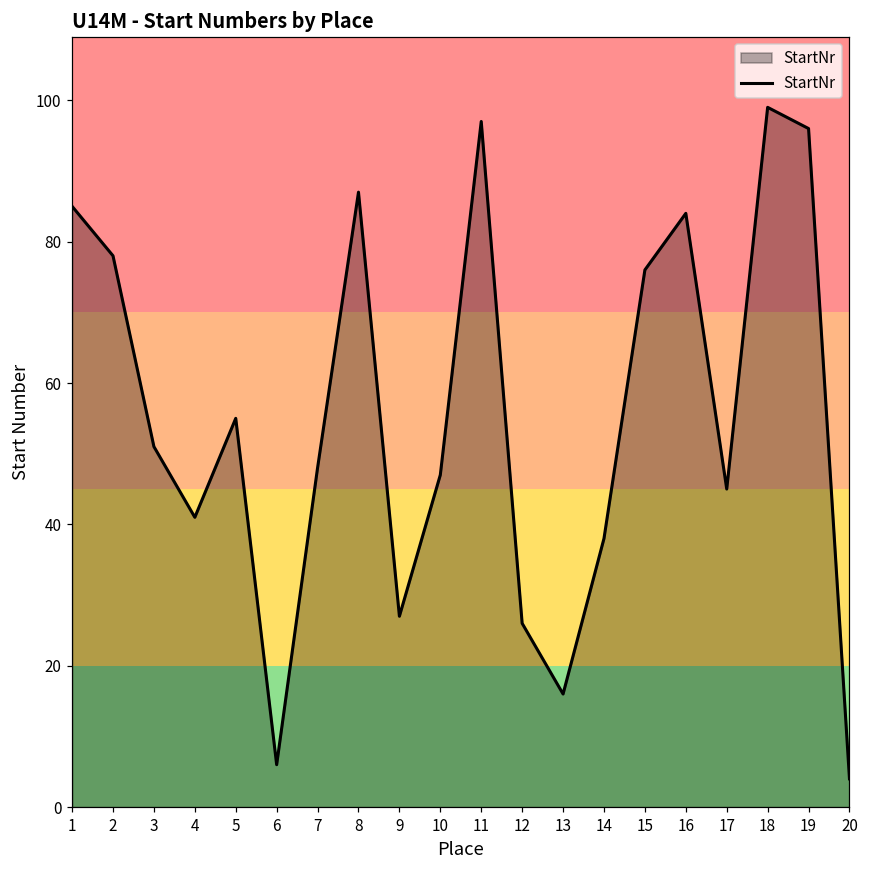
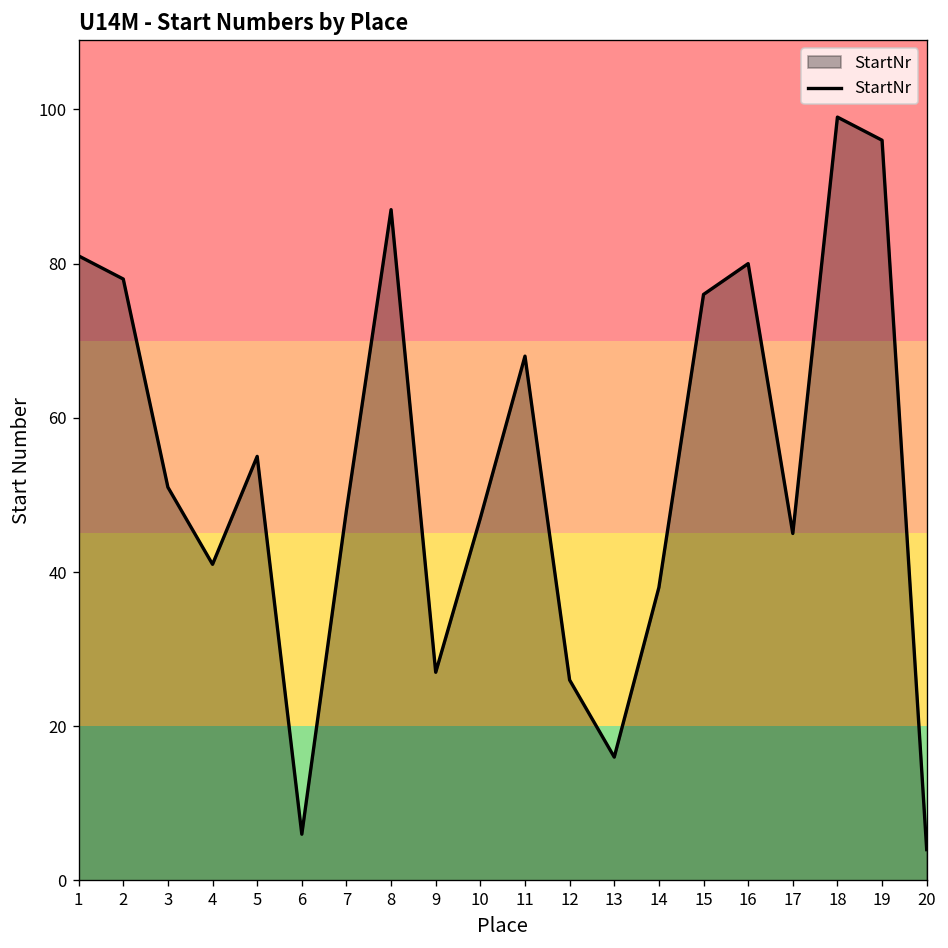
1: 85 -> 81
11: 97 -> 68
16: 84 -> 80
